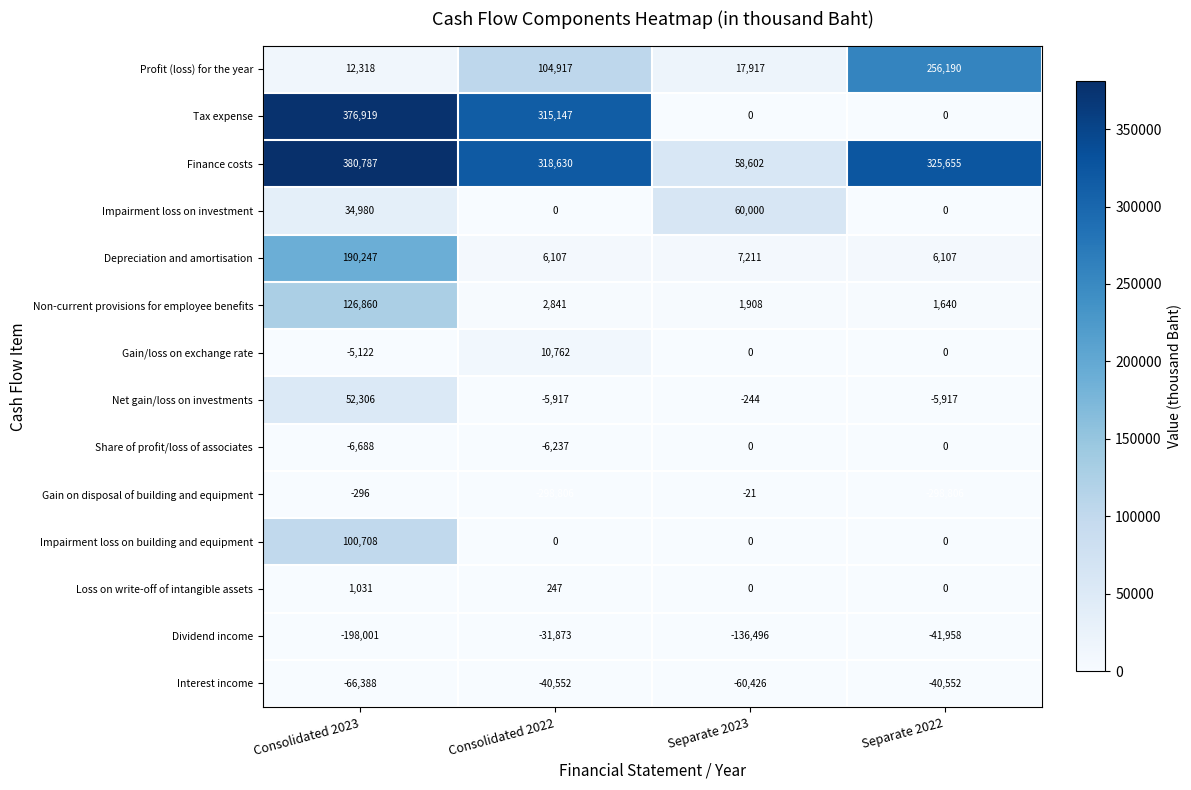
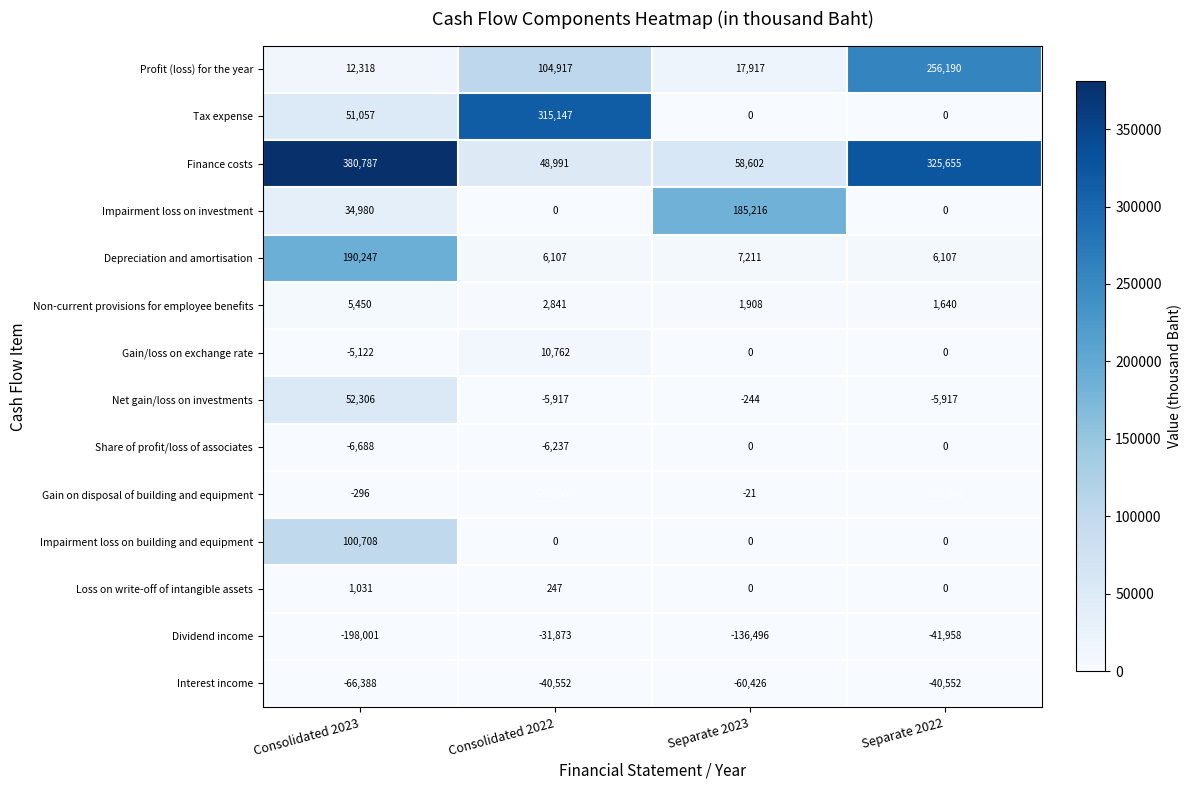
Tax expense, Consolidated 2023: 376,919 -> 51,057
Finance costs, Consolidated 2022: 318,630 -> 48,991
Impairment loss on investment, Separate 2023: 60,000 -> 185,216
Non-current provisions for employee benefits, Consolidated 2023: 126,860 -> 5,450
